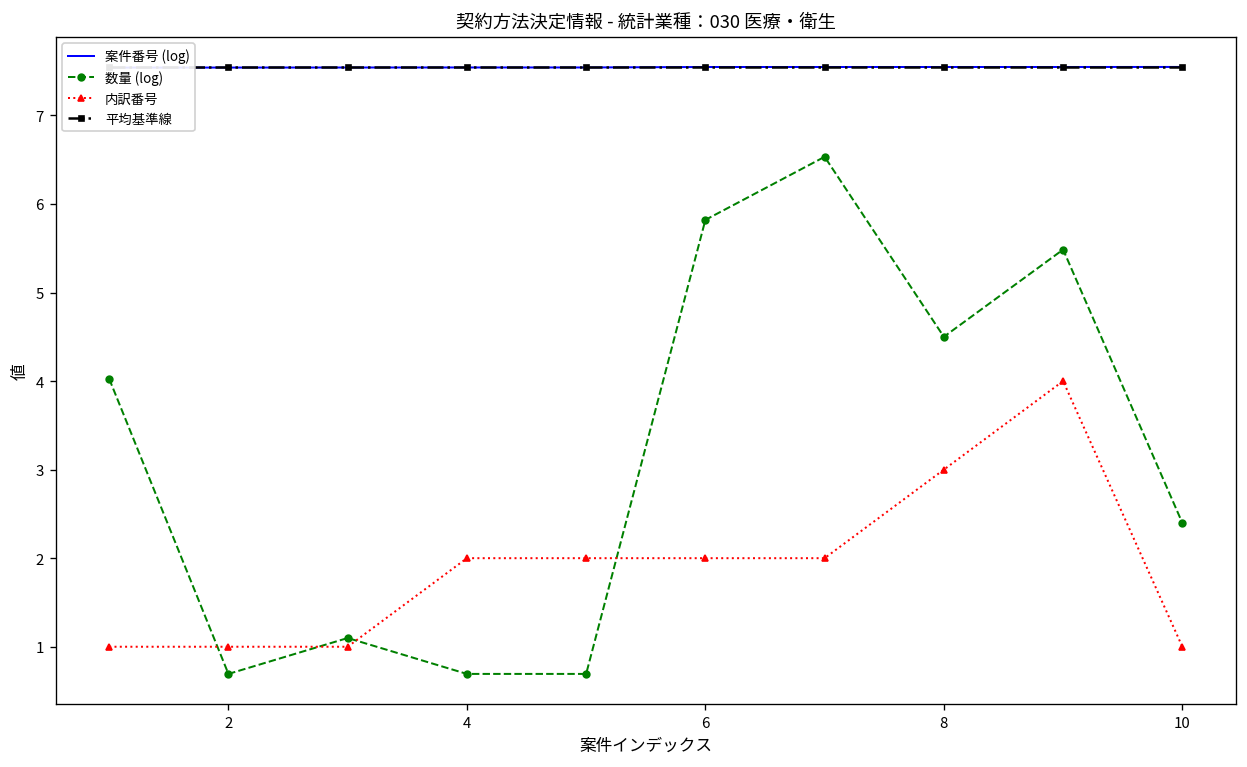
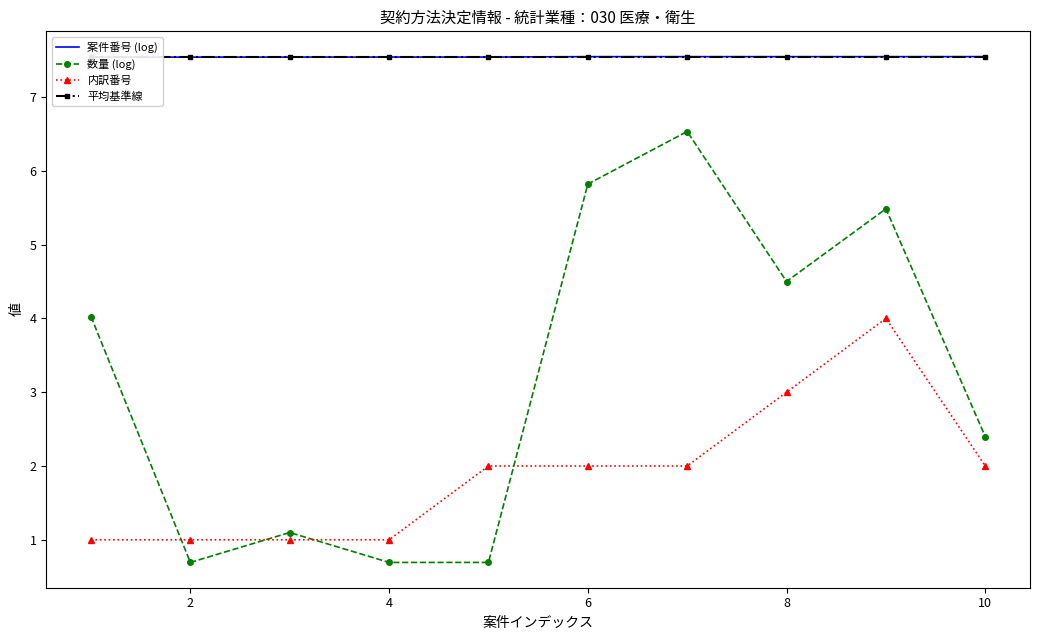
内訳番号, 4: 2 -> 1
内訳番号, 10: 1 -> 2
